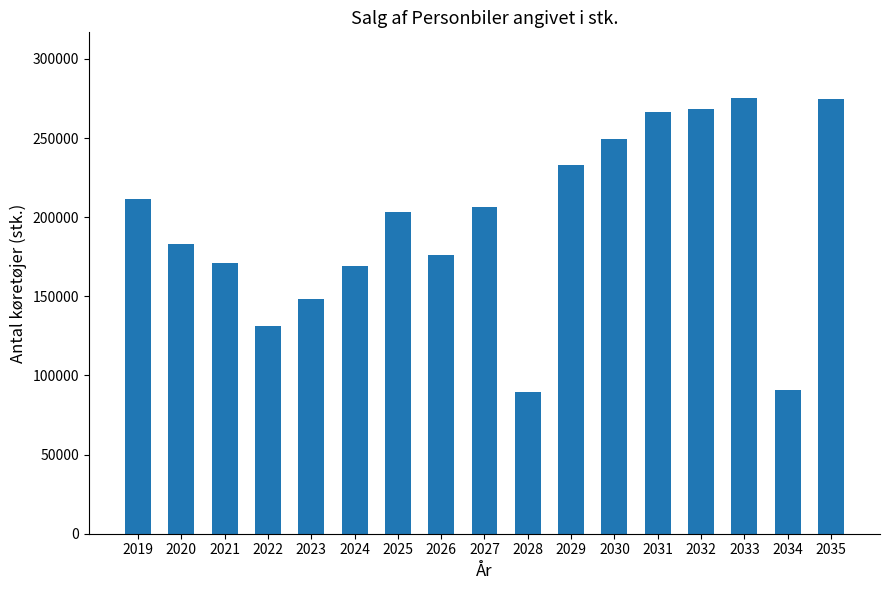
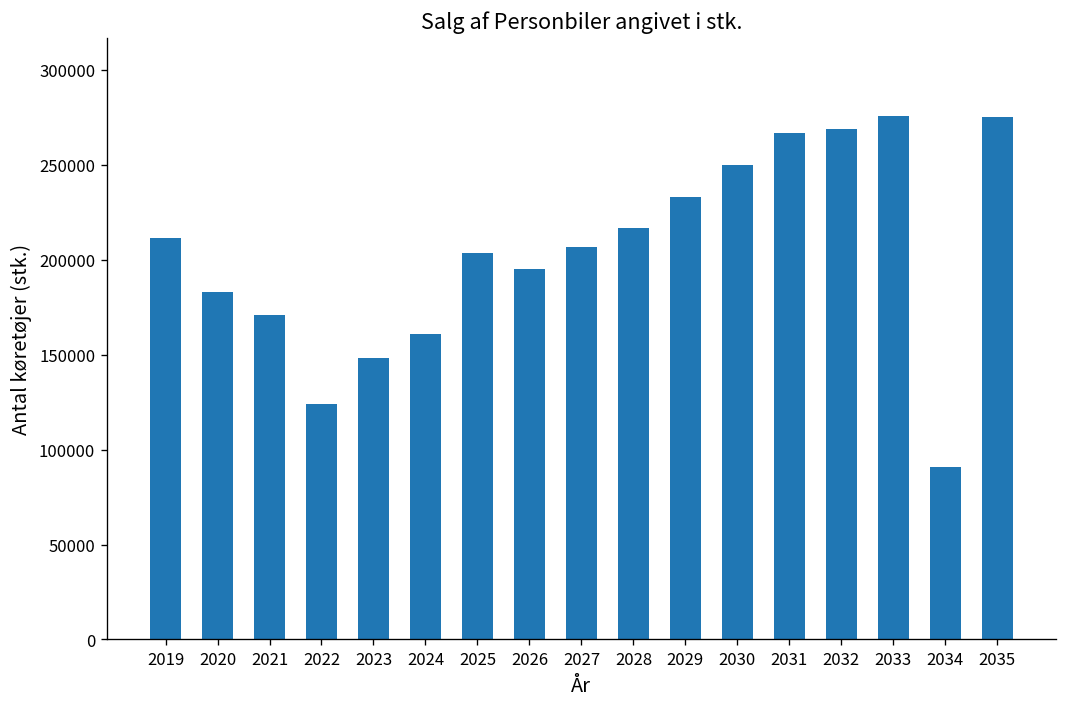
2022: 131000 -> 124000
2024: 169000 -> 161000
2026: 176000 -> 195000
2028: 90000 -> 217000
